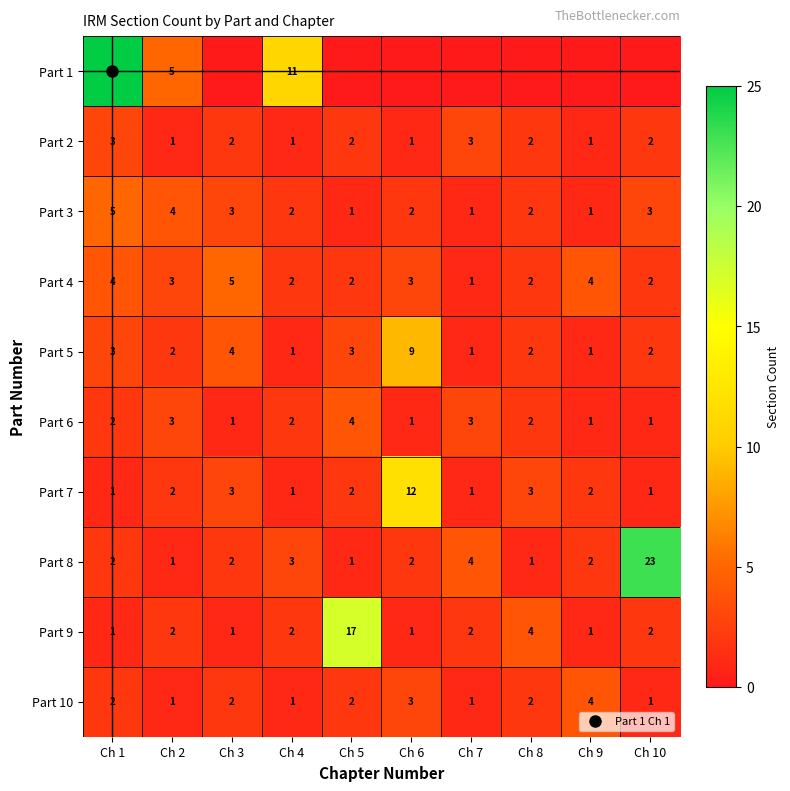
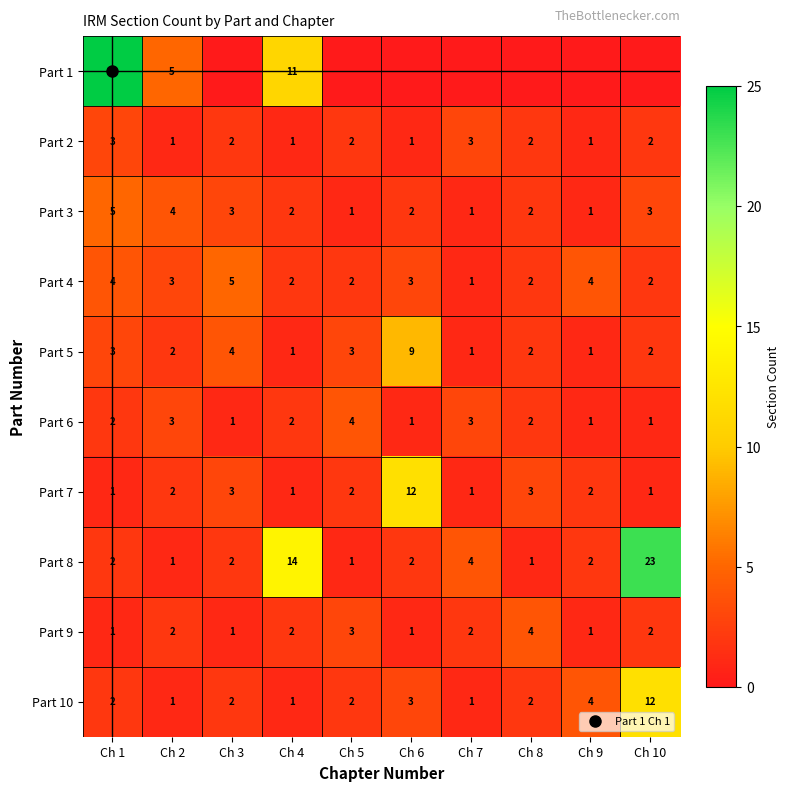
Part 8, Ch 4: 3 -> 14
Part 9, Ch 5: 17 -> 3
Part 10, Ch 10: 1 -> 12
